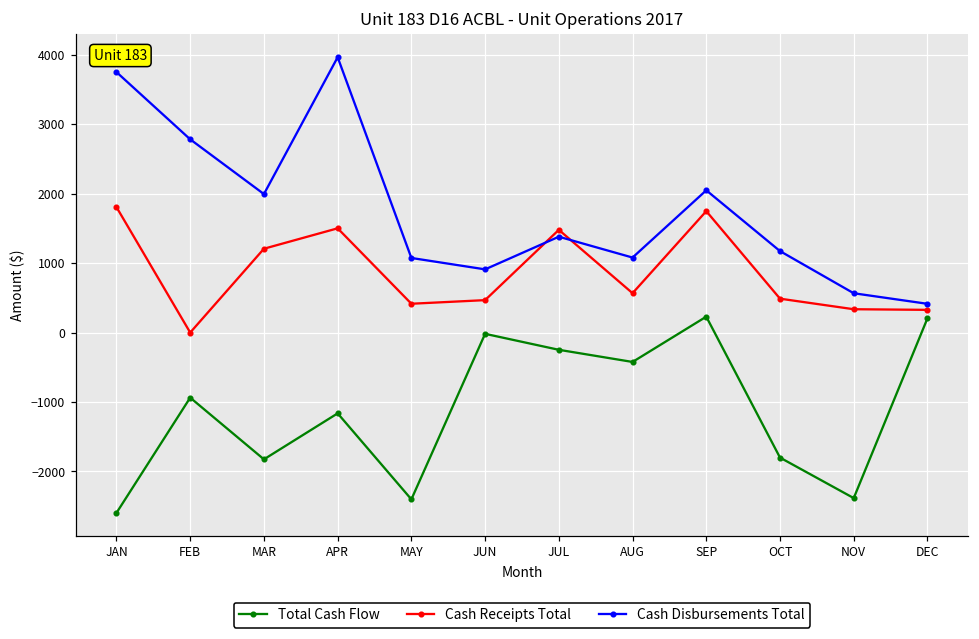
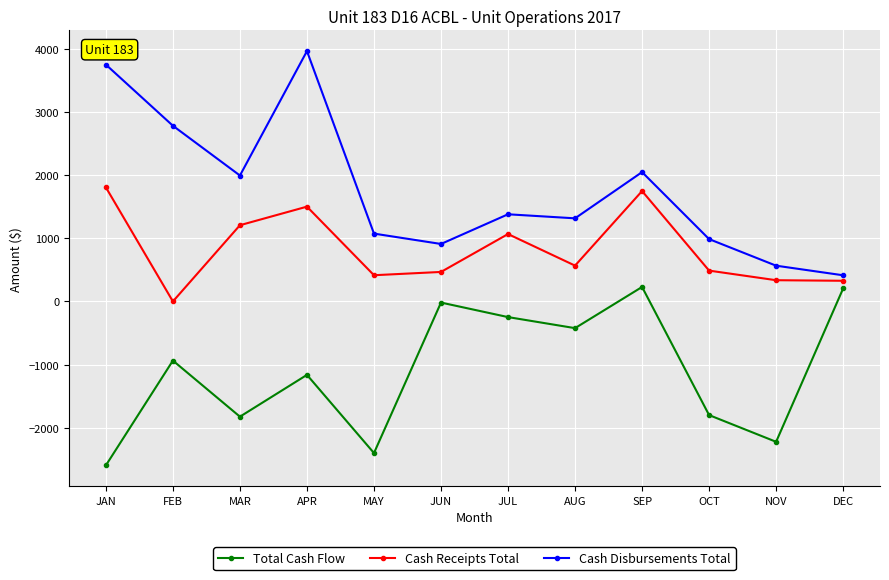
Cash Receipts Total, JUL: 1500 -> 1100
Cash Disbursements Total, AUG: 1100 -> 1300
Cash Disbursements Total, OCT: 1200 -> 1000
Total Cash Flow, NOV: -2400 -> -2200
